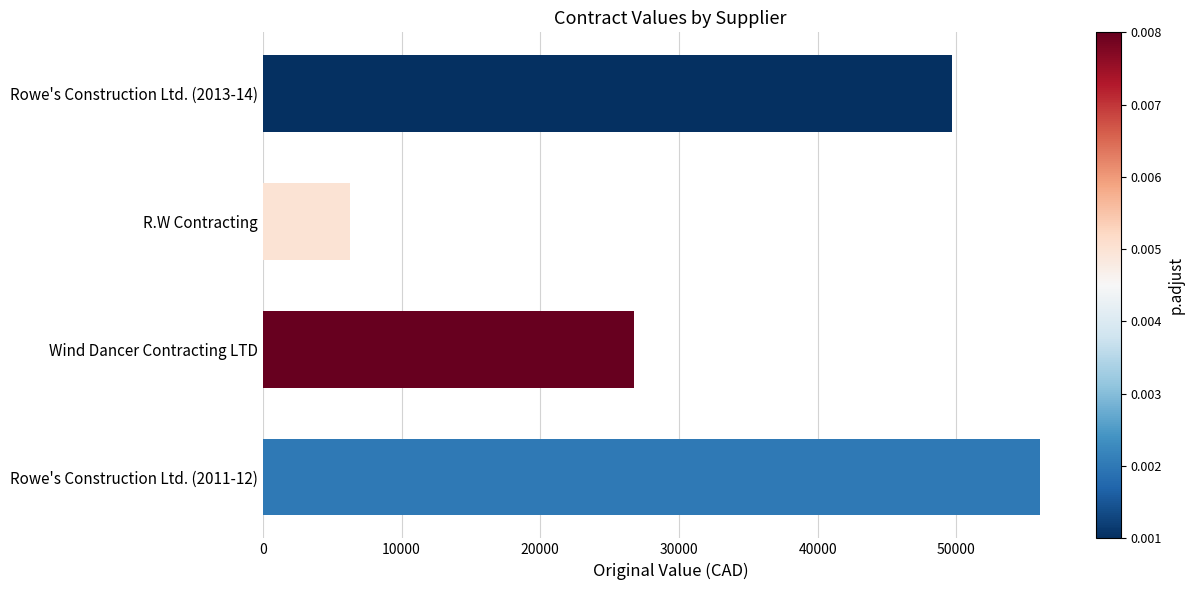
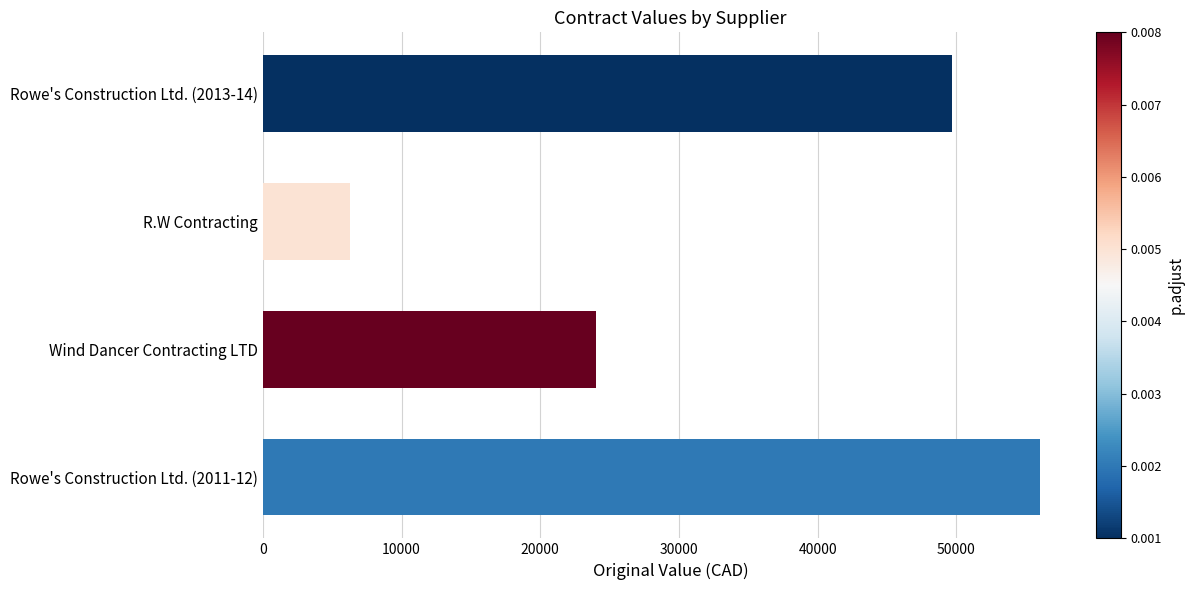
Wind Dancer Contracting LTD: 26700 -> 24000
